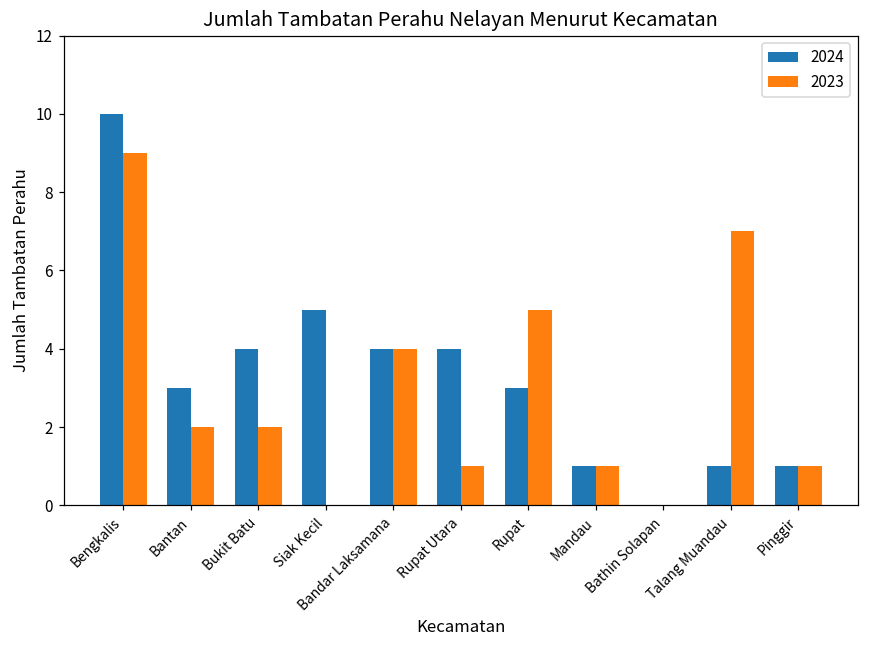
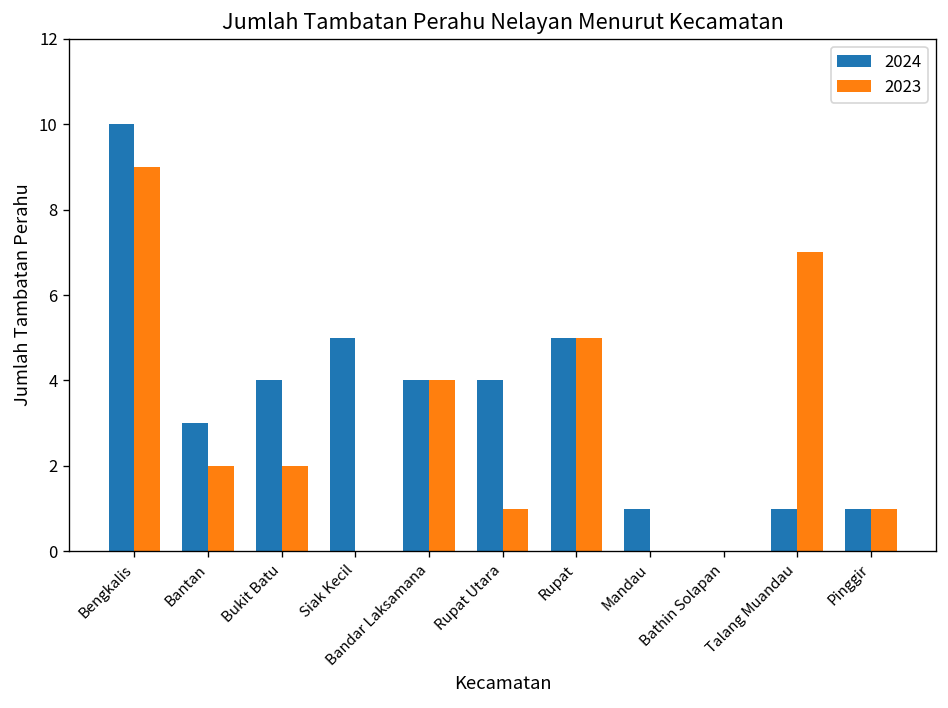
2024, Rupat: 3 -> 5
2023, Mandau: 1 -> 0
